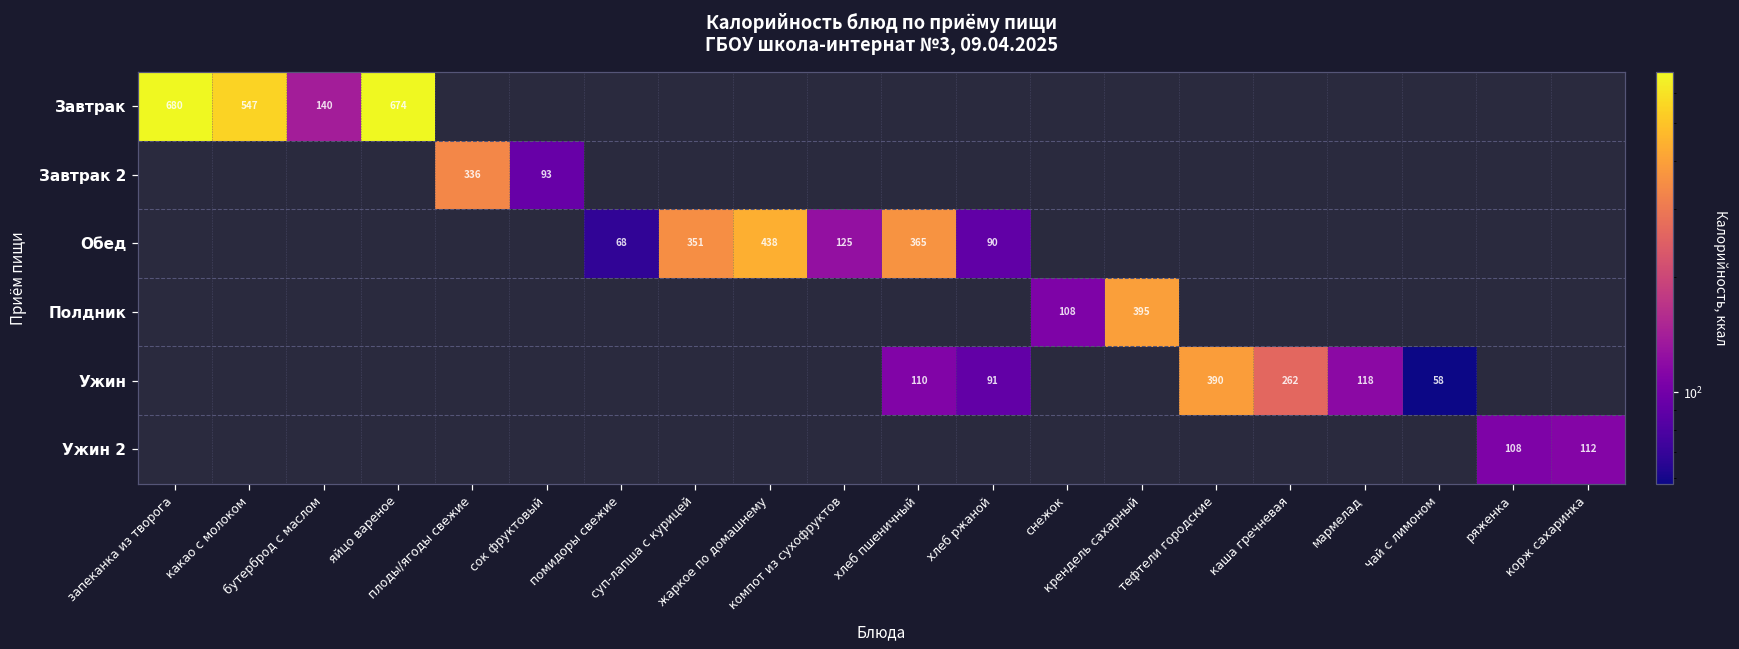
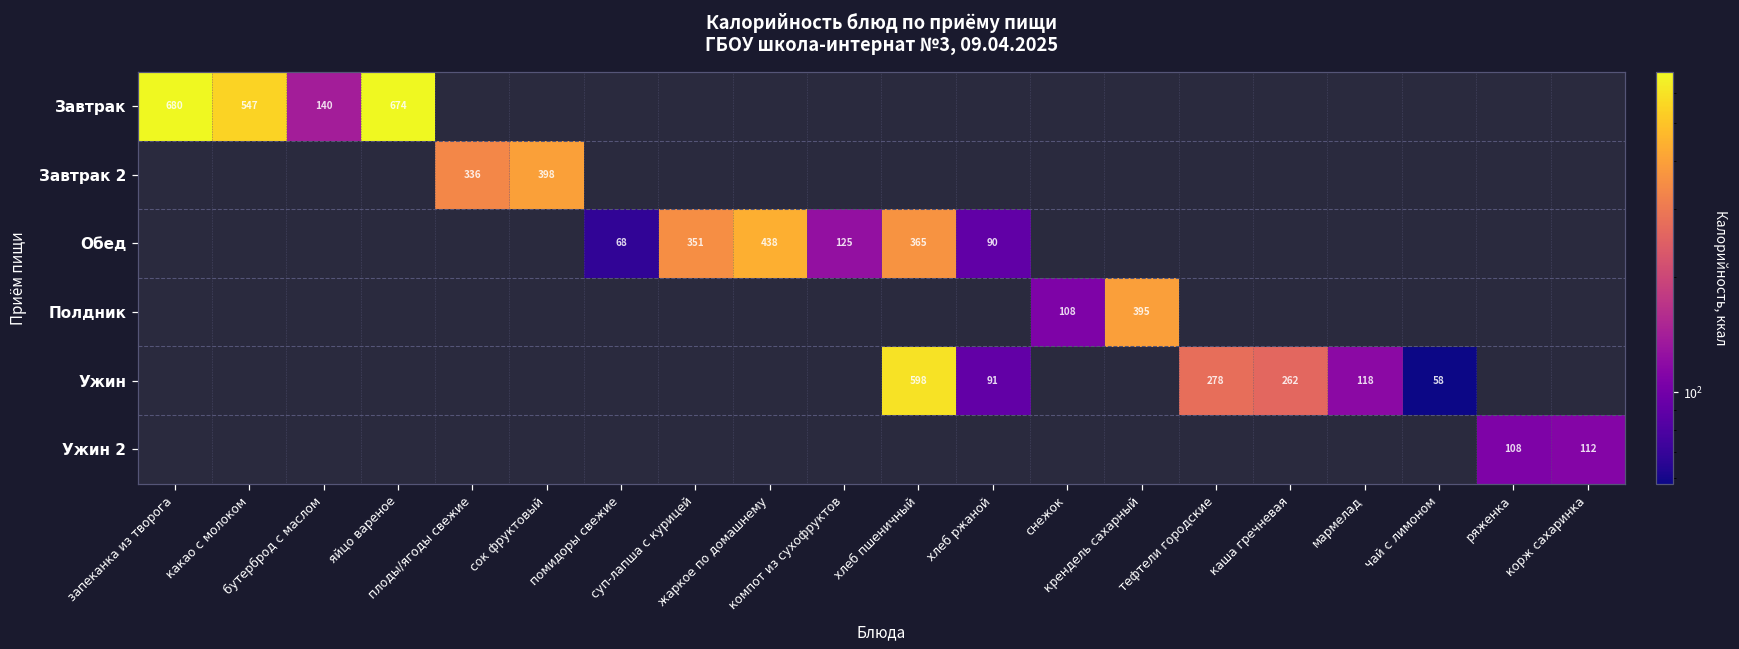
Завтрак 2, сок фруктовый: 93 -> 398
Ужин, хлеб пшеничный: 110 -> 598
Ужин, тефтели городские: 390 -> 278
